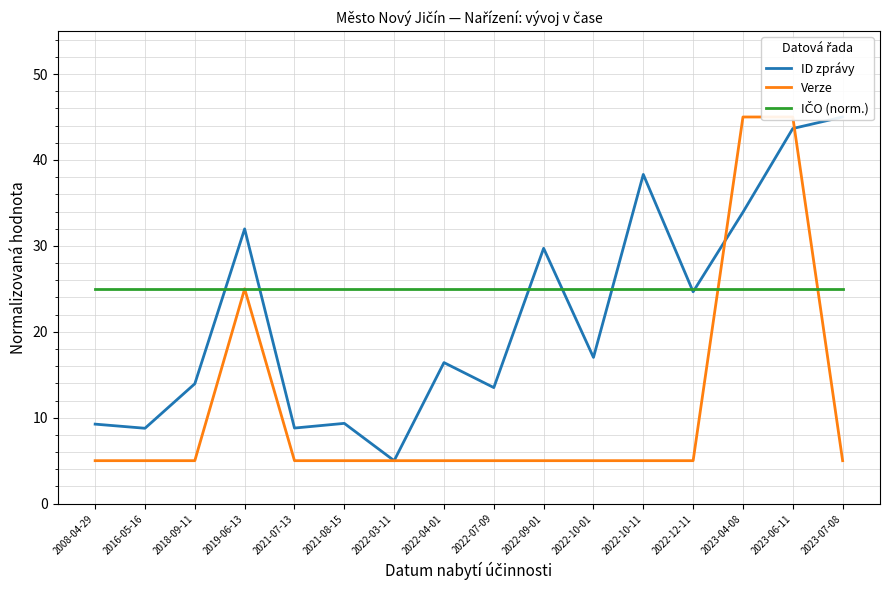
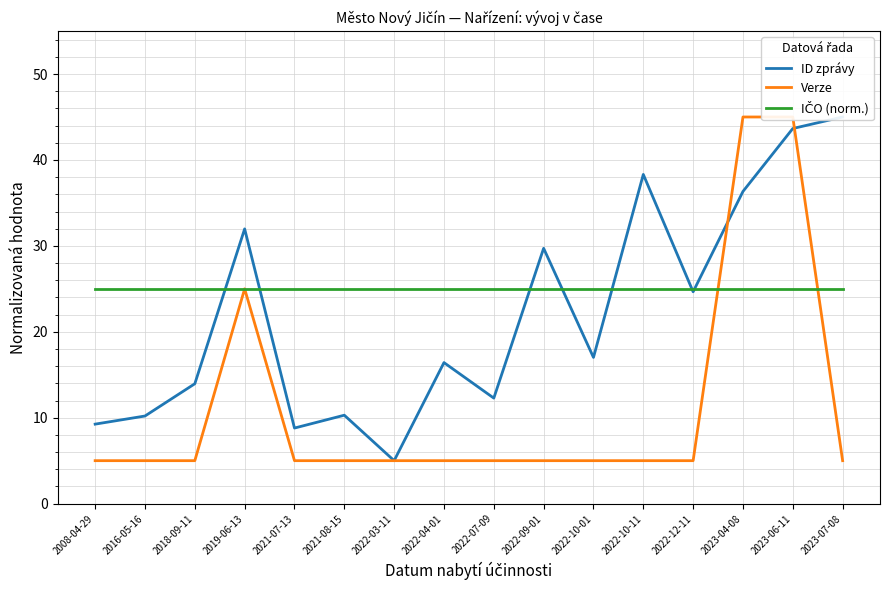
ID zprávy, 2016-05-16: 9 -> 10
ID zprávy, 2021-08-15: 9 -> 10
ID zprávy, 2022-07-09: 14 -> 12
ID zprávy, 2023-04-08: 34 -> 36
